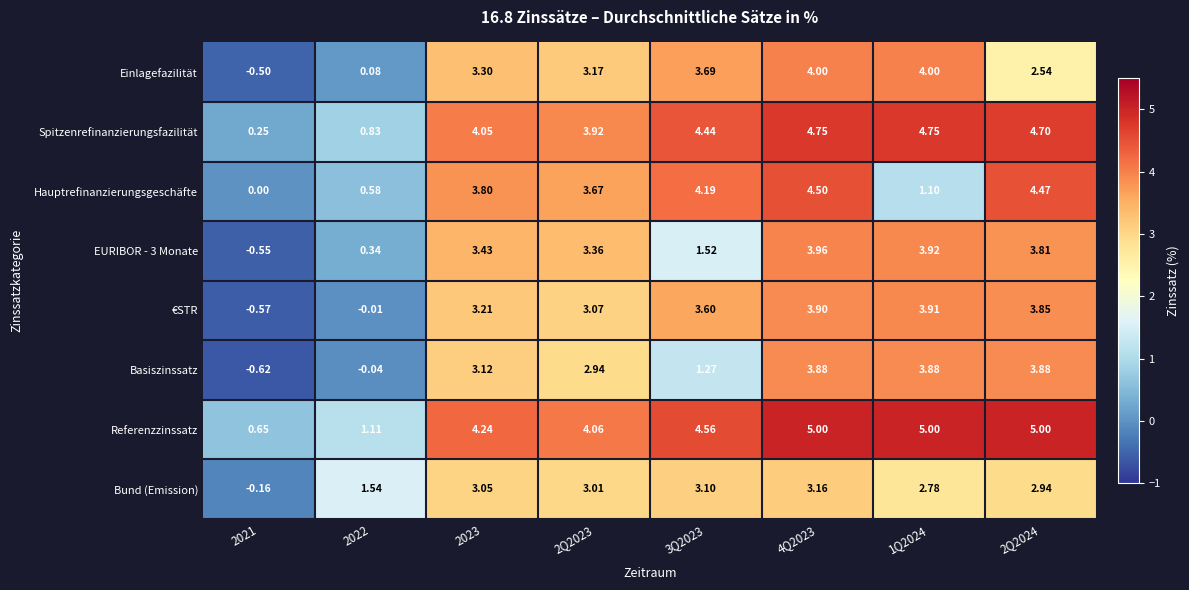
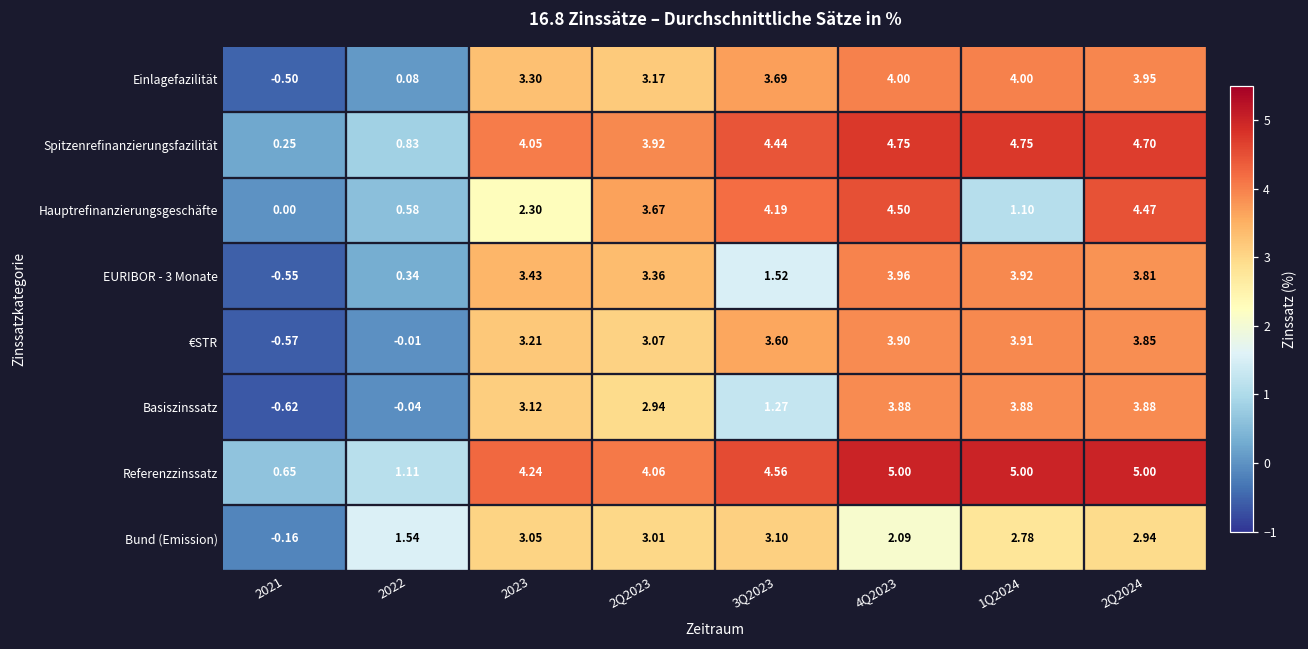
Einlagefazilität, 2Q2024: 2.54 -> 3.95
Hauptrefinanzierungsgeschäfte, 2023: 3.80 -> 2.30
Bund (Emission), 4Q2023: 3.16 -> 2.09
